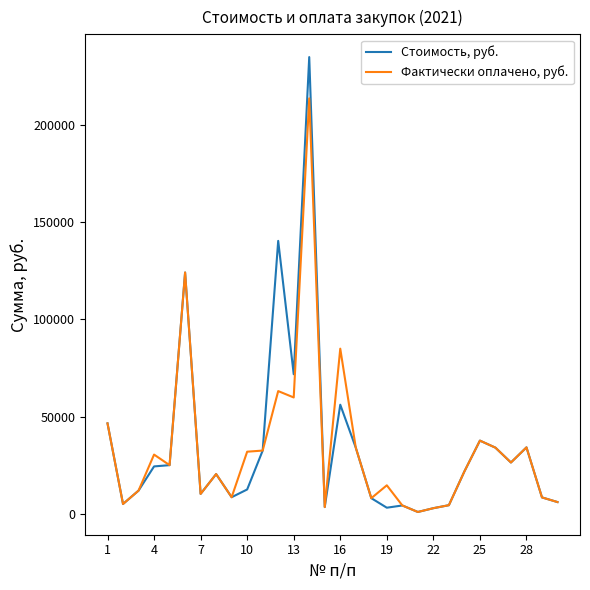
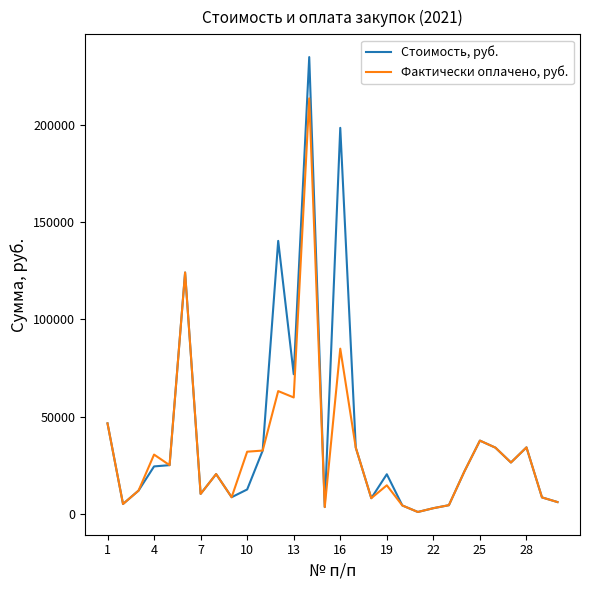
Стоимость, руб., 16: 56000 -> 199000
Стоимость, руб., 19: 3000 -> 20000
